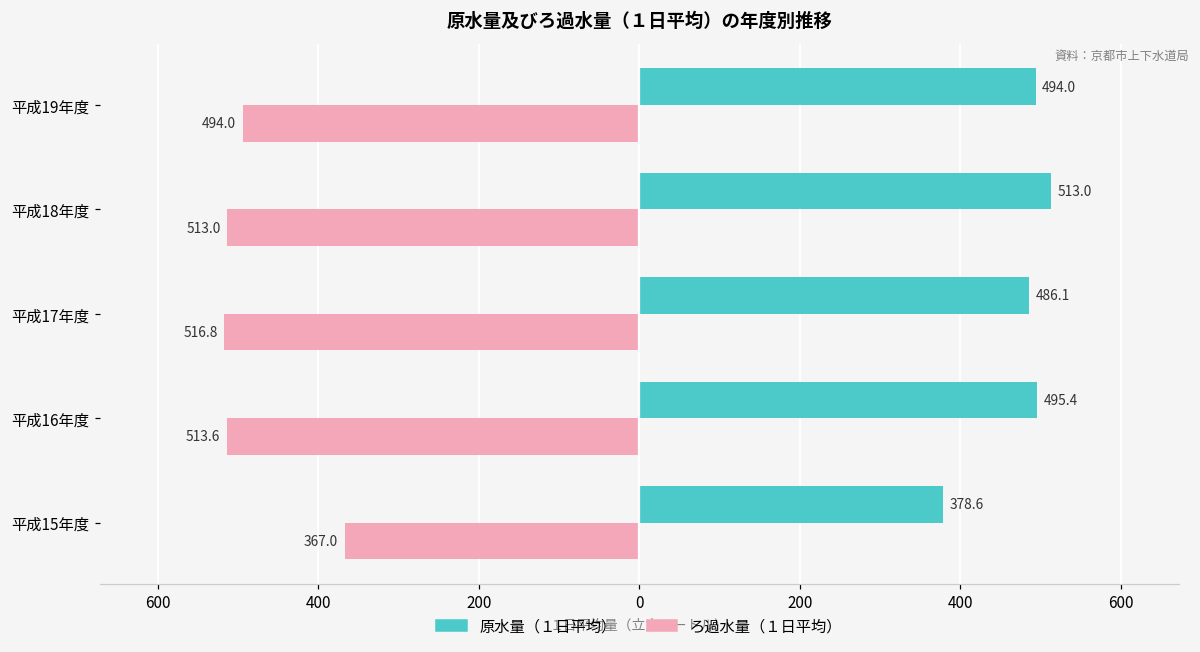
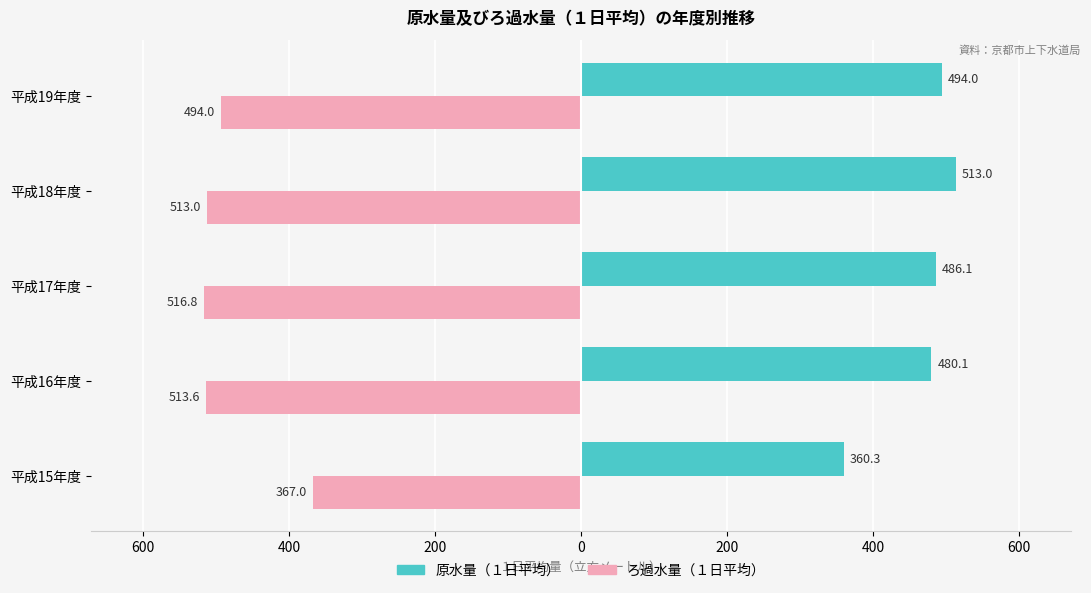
原水量（１日平均）, 平成16年度: 495.4 -> 480.1
原水量（１日平均）, 平成15年度: 378.6 -> 360.3
